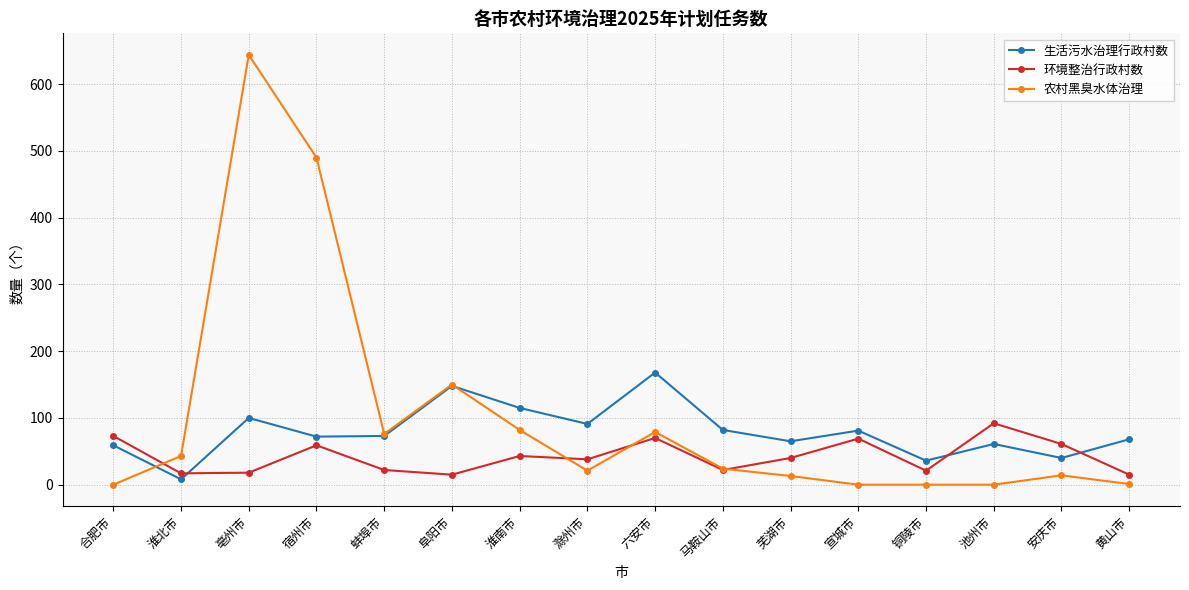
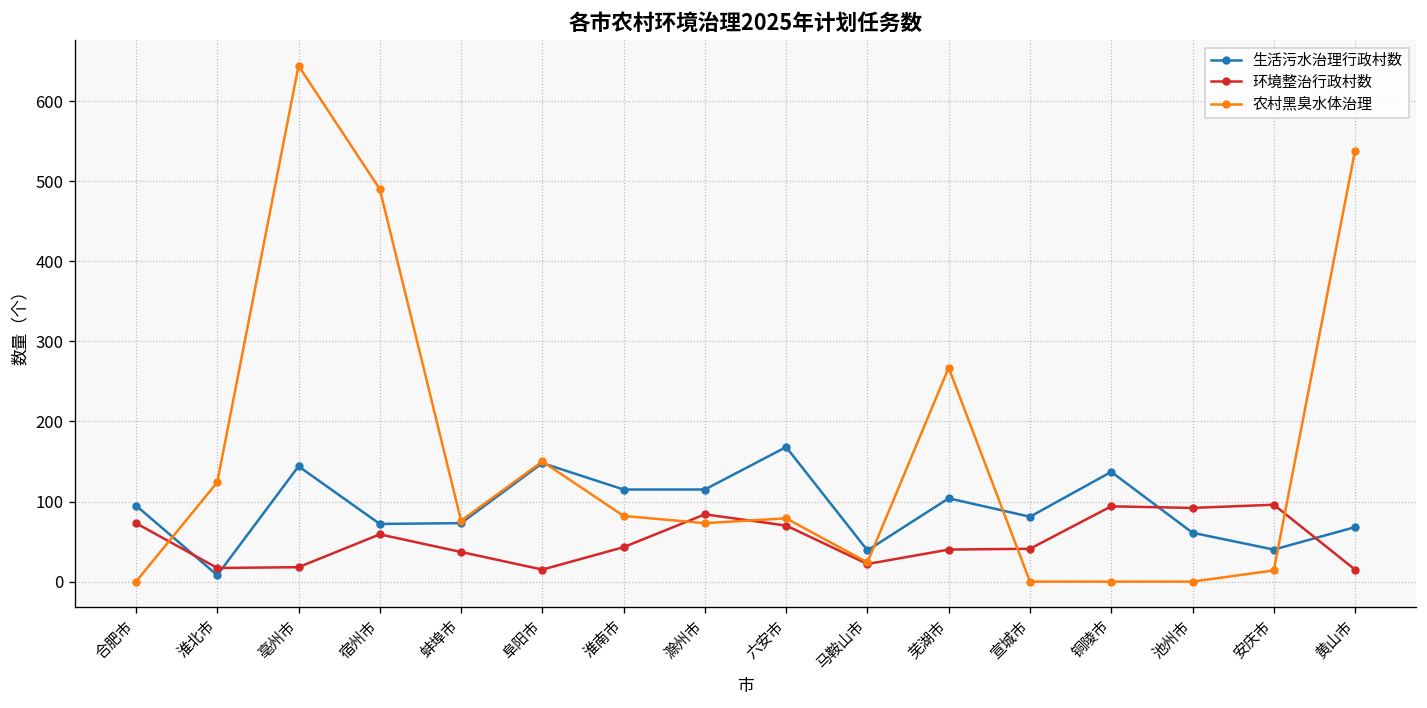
生活污水治理行政村数, 合肥市: 60 -> 100
农村黑臭水体治理, 淮北市: 40 -> 120
生活污水治理行政村数, 亳州市: 100 -> 140
环境整治行政村数, 蚌埠市: 20 -> 40
生活污水治理行政村数, 滁州市: 90 -> 120
环境整治行政村数, 滁州市: 40 -> 80
农村黑臭水体治理, 滁州市: 20 -> 70
生活污水治理行政村数, 马鞍山市: 80 -> 40
生活污水治理行政村数, 芜湖市: 70 -> 100
农村黑臭水体治理, 芜湖市: 10 -> 270
环境整治行政村数, 宣城市: 70 -> 40
生活污水治理行政村数, 铜陵市: 40 -> 140
环境整治行政村数, 铜陵市: 20 -> 90
环境整治行政村数, 安庆市: 60 -> 100
农村黑臭水体治理, 黄山市: 0 -> 540
